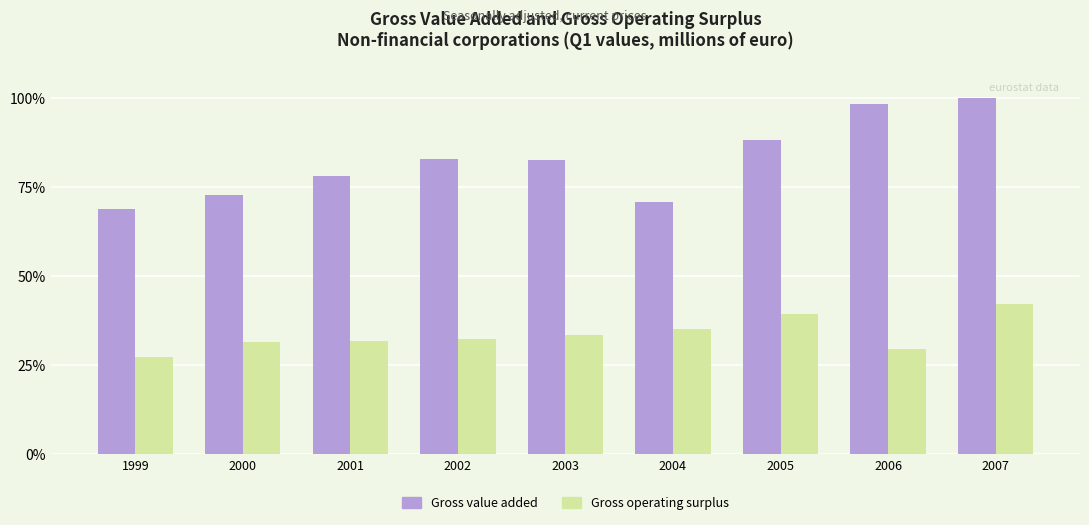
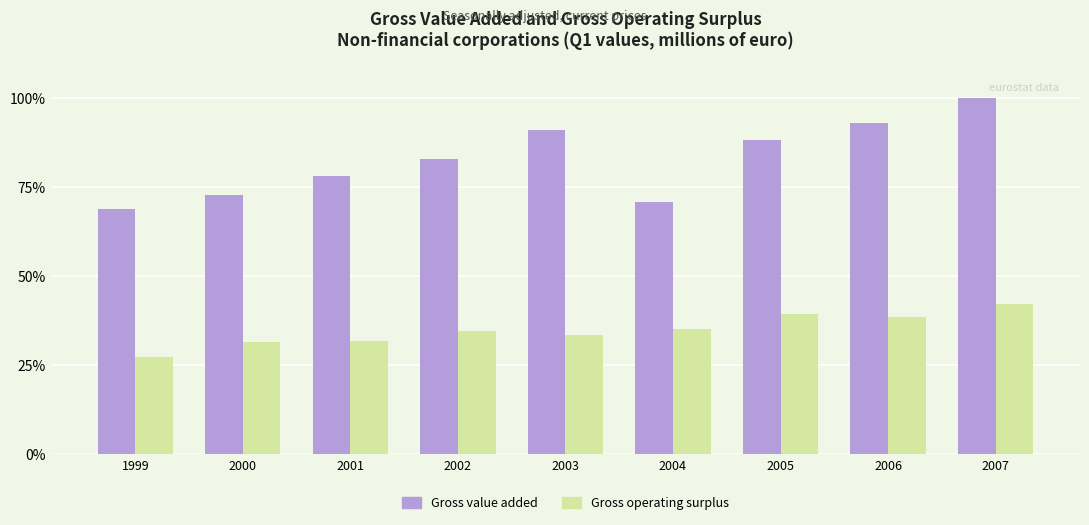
Gross operating surplus, 2002: 32% -> 35%
Gross value added, 2003: 83% -> 91%
Gross value added, 2006: 98% -> 93%
Gross operating surplus, 2006: 30% -> 38%
